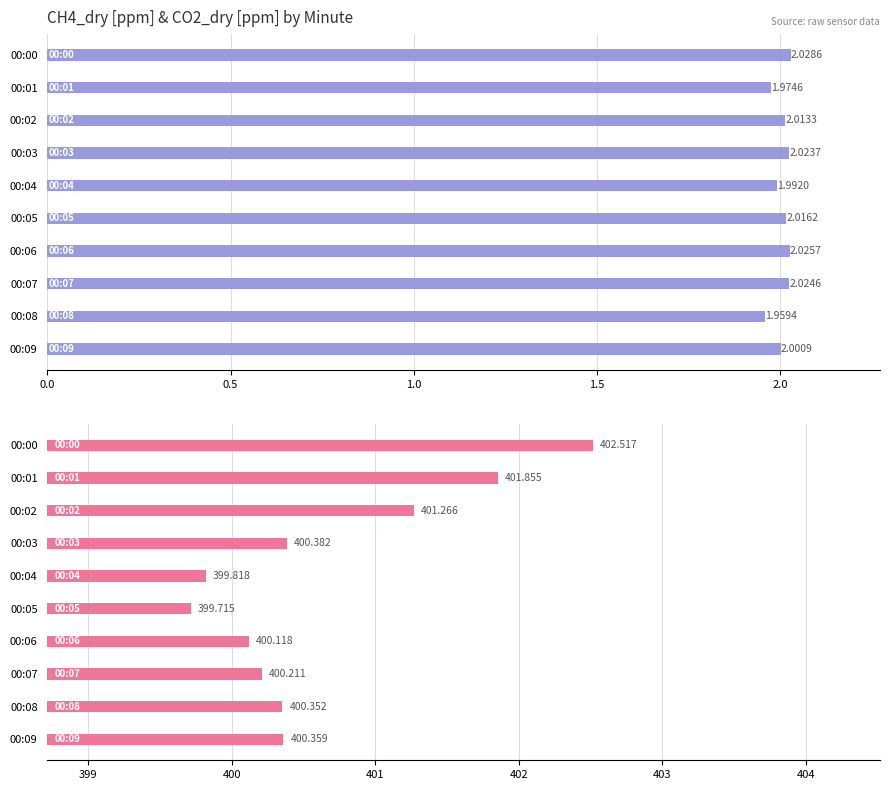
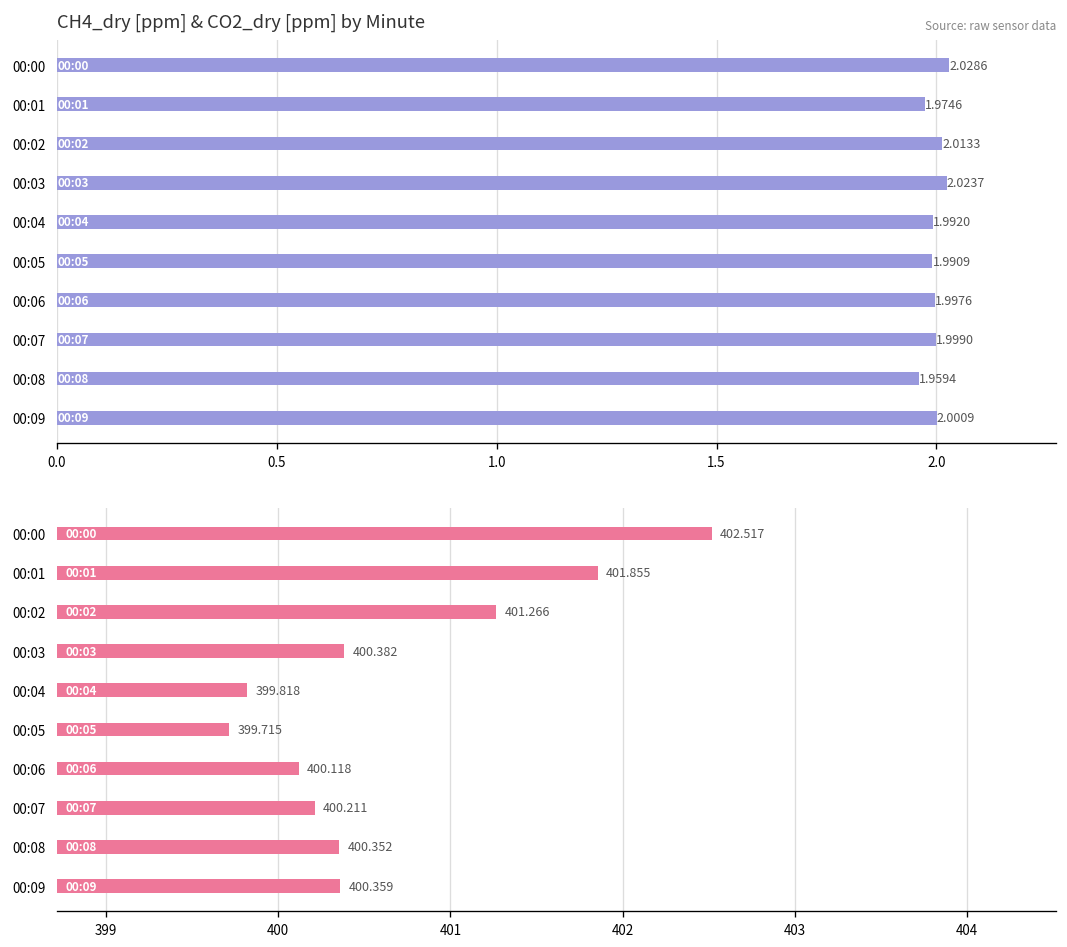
CH4_dry [ppm] & CO2_dry [ppm] by Minute, 00:05: 2.0162 -> 1.9909
CH4_dry [ppm] & CO2_dry [ppm] by Minute, 00:06: 2.0257 -> 1.9976
CH4_dry [ppm] & CO2_dry [ppm] by Minute, 00:07: 2.0246 -> 1.9990
